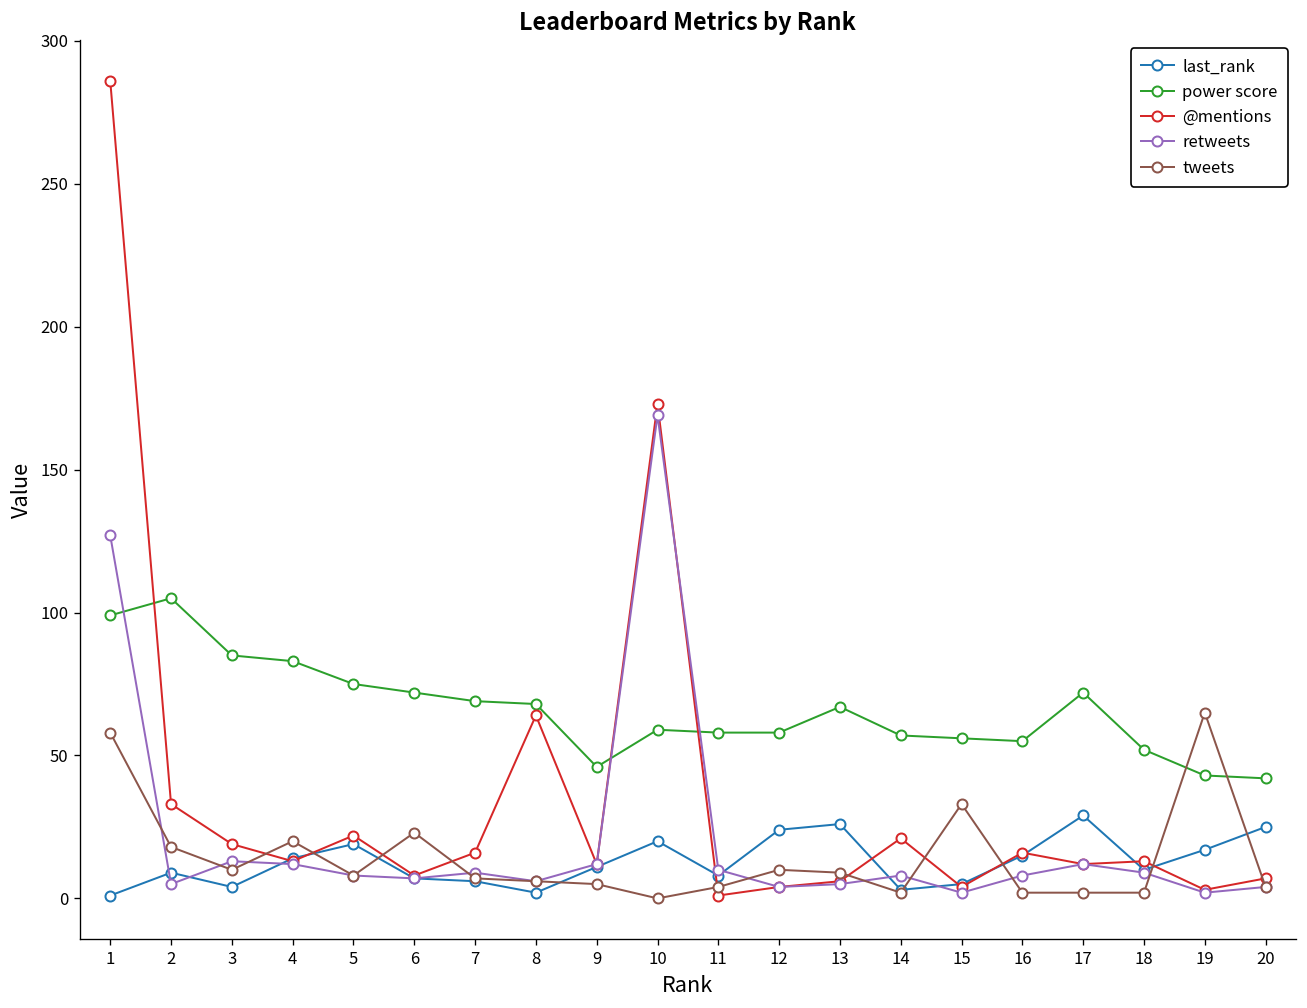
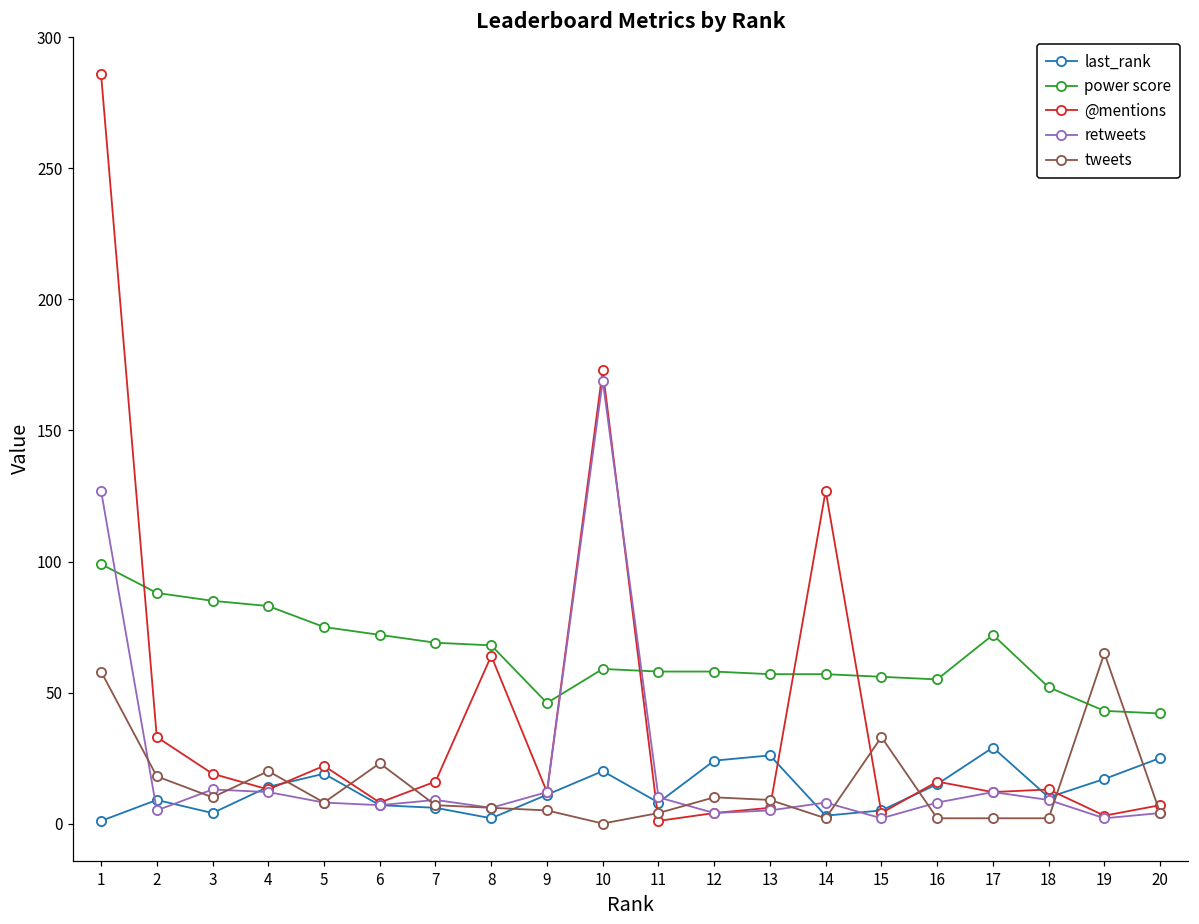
power score, 2: 105 -> 88
power score, 13: 67 -> 57
@mentions, 14: 21 -> 127
